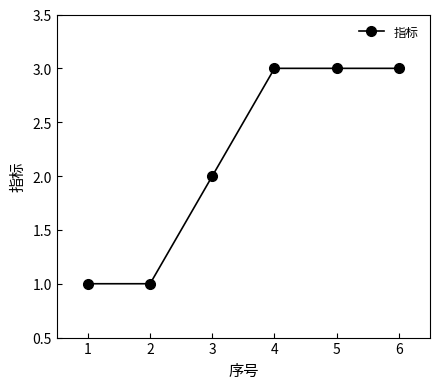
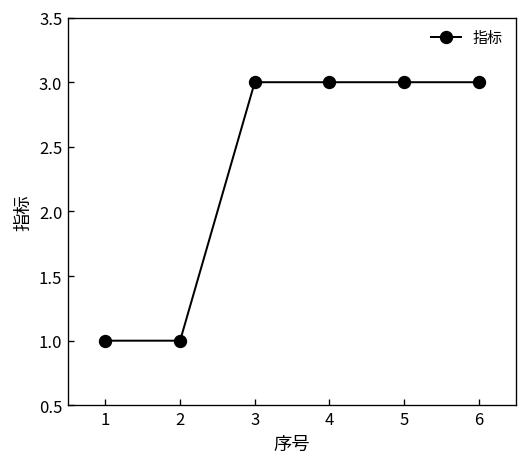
3: 2 -> 3
